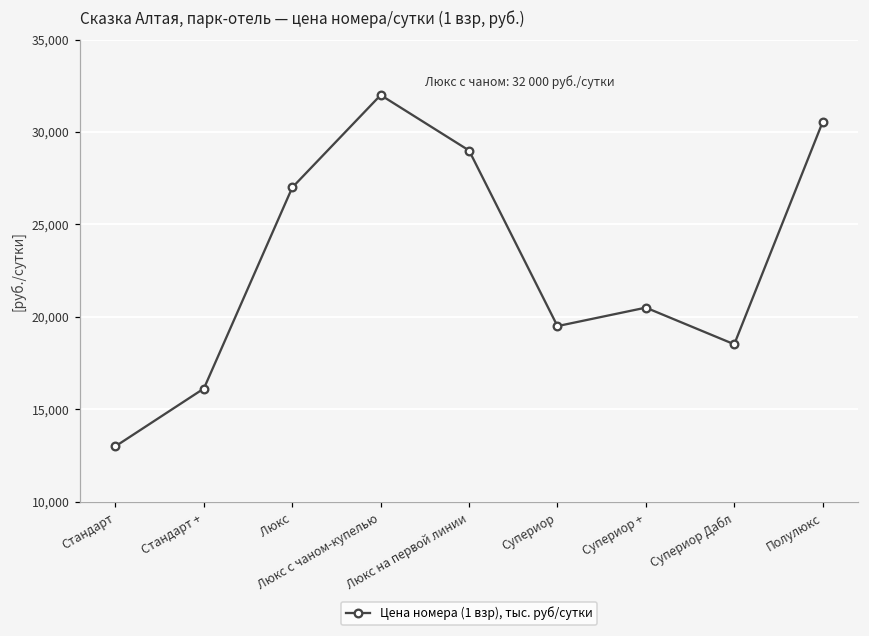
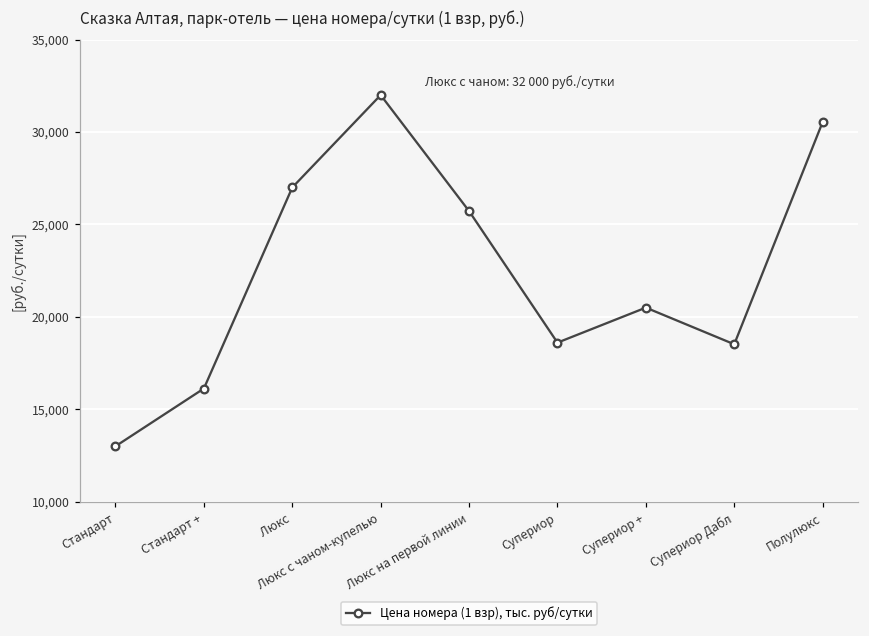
Люкс на первой линии: 29,000 -> 25,700
Супериор: 19,500 -> 18,600
